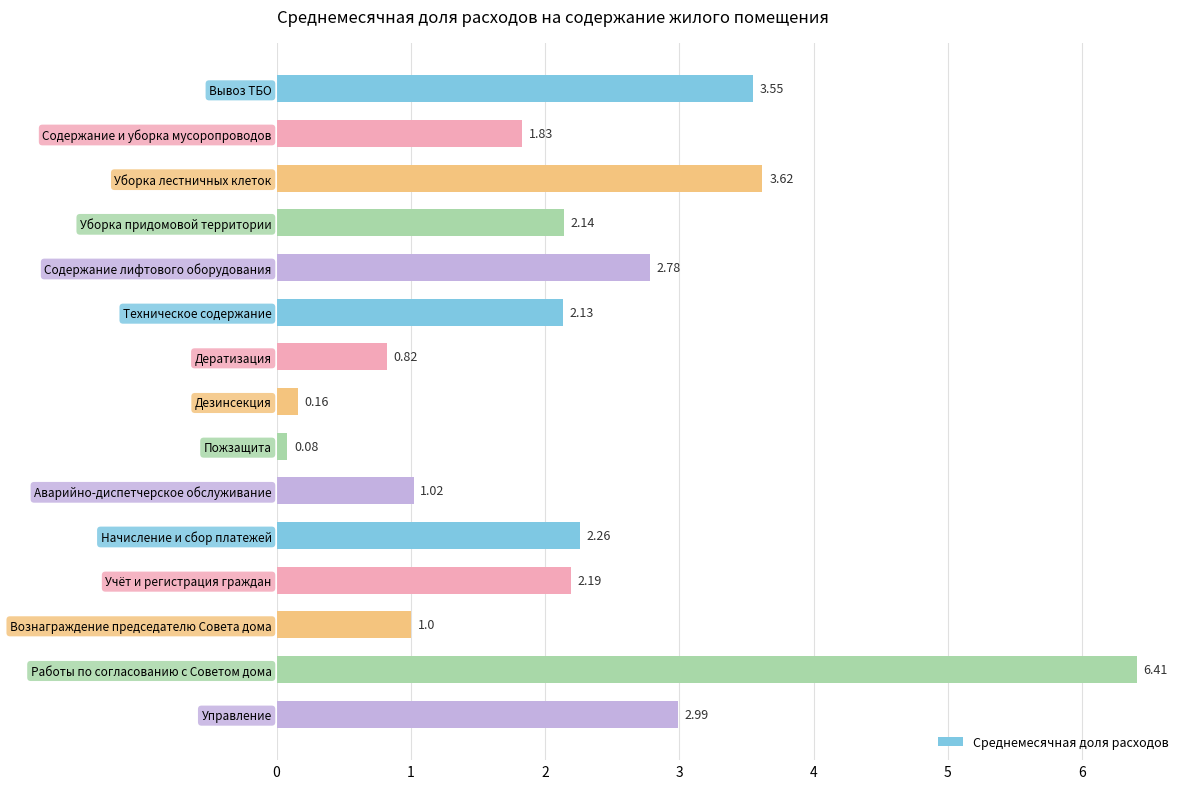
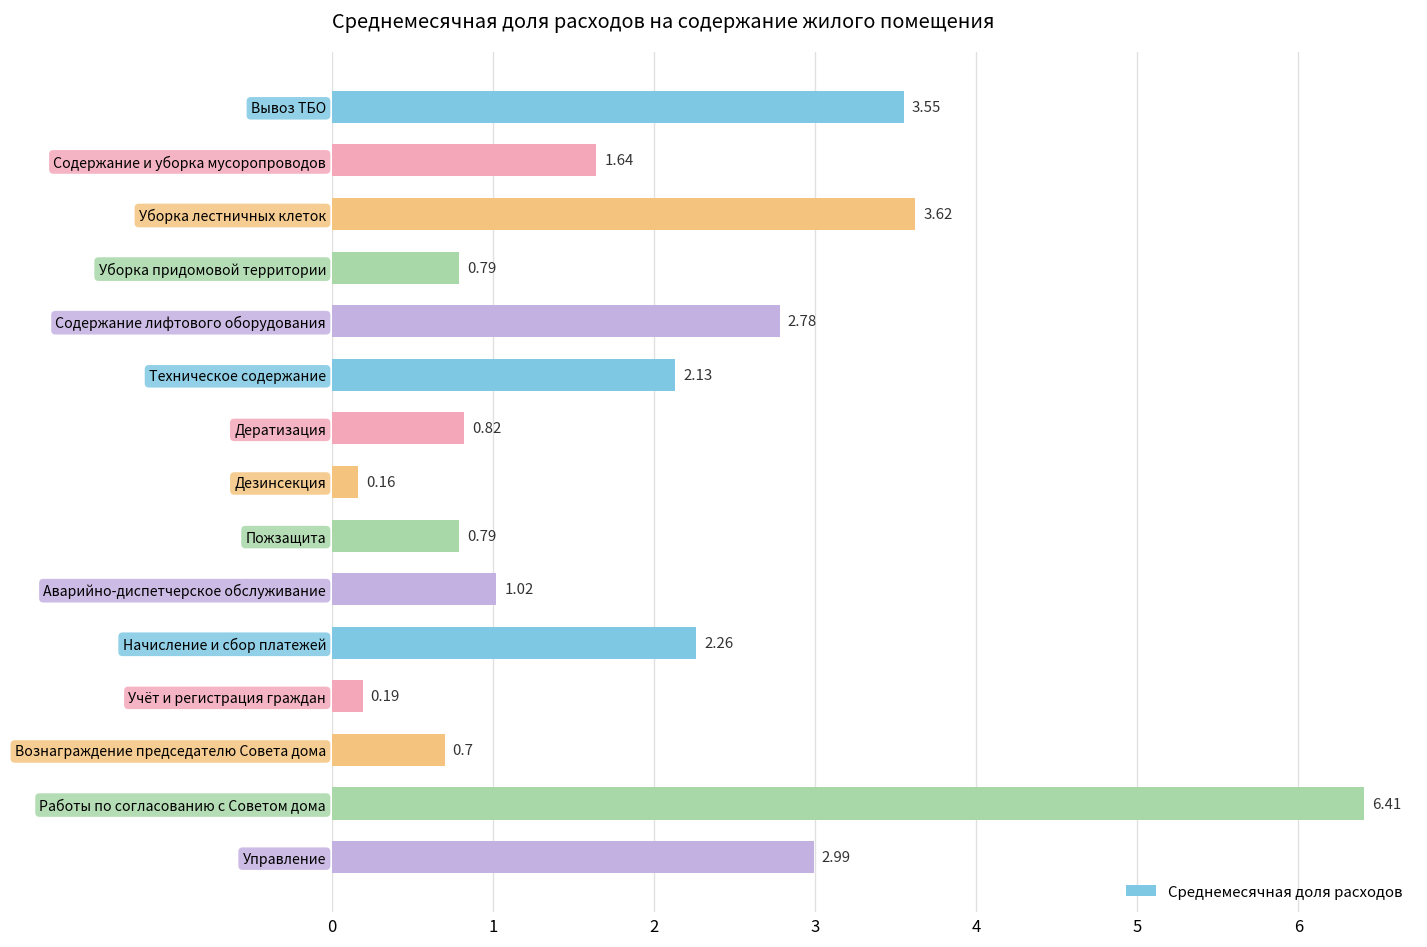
Содержание и уборка мусоропроводов: 1.83 -> 1.64
Уборка придомовой территории: 2.14 -> 0.79
Пожзащита: 0.08 -> 0.79
Учёт и регистрация граждан: 2.19 -> 0.19
Вознаграждение председателю Совета дома: 1.0 -> 0.7
